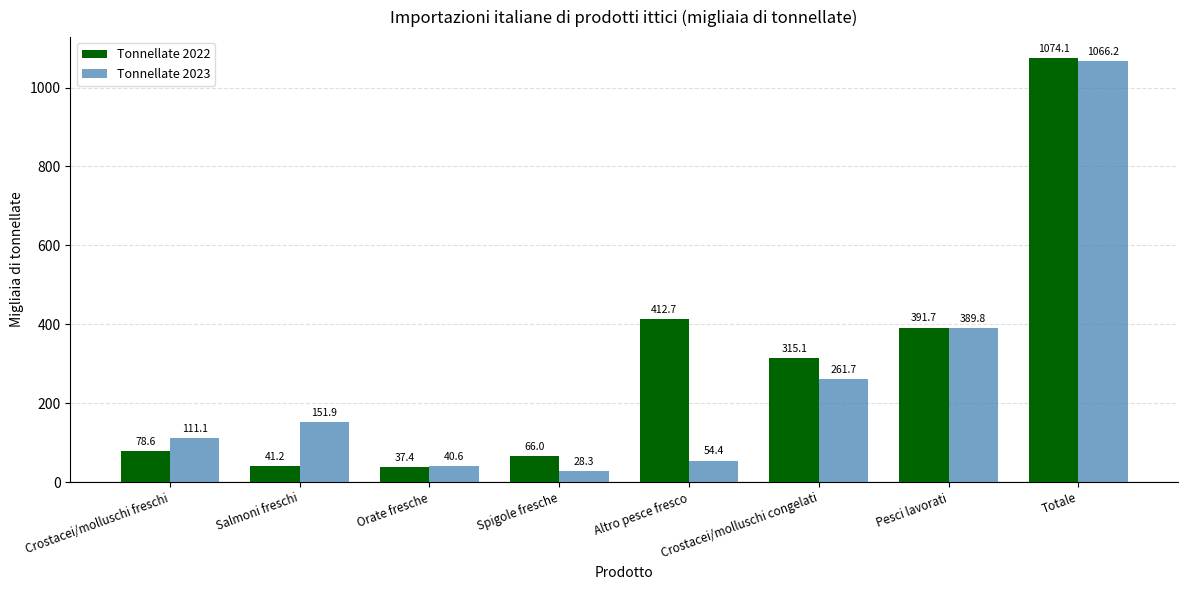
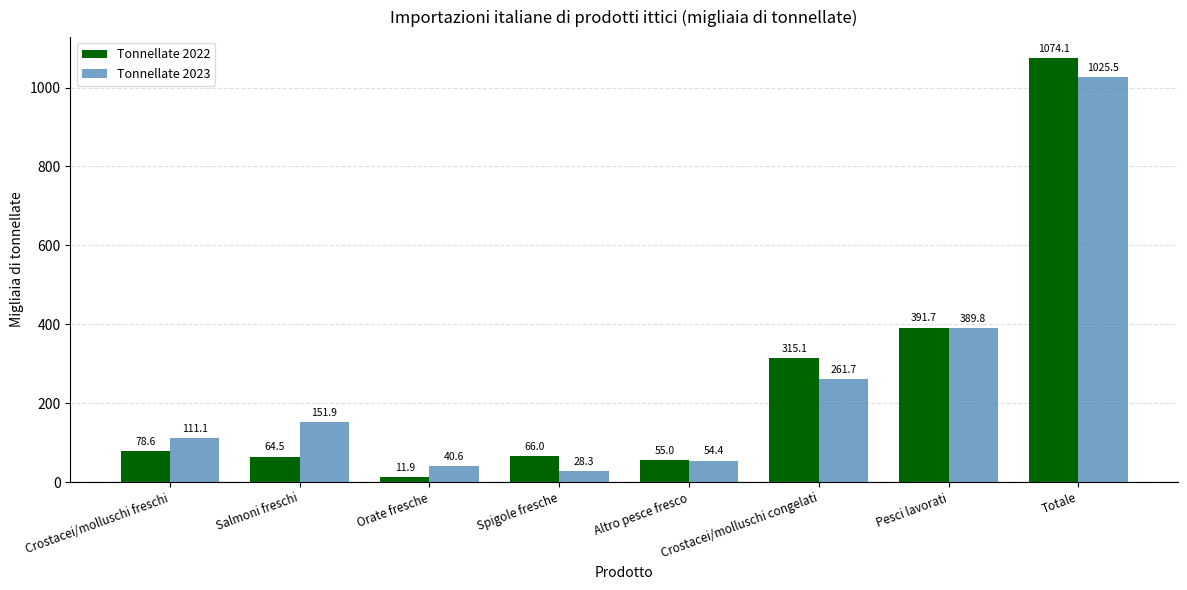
Tonnellate 2022, Salmoni freschi: 41.2 -> 64.5
Tonnellate 2022, Orate fresche: 37.4 -> 11.9
Tonnellate 2022, Altro pesce fresco: 412.7 -> 55.0
Tonnellate 2023, Totale: 1066.2 -> 1025.5
